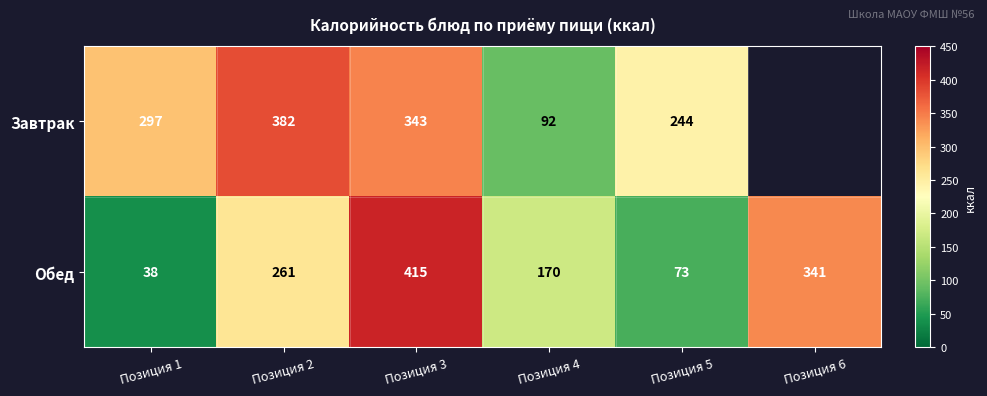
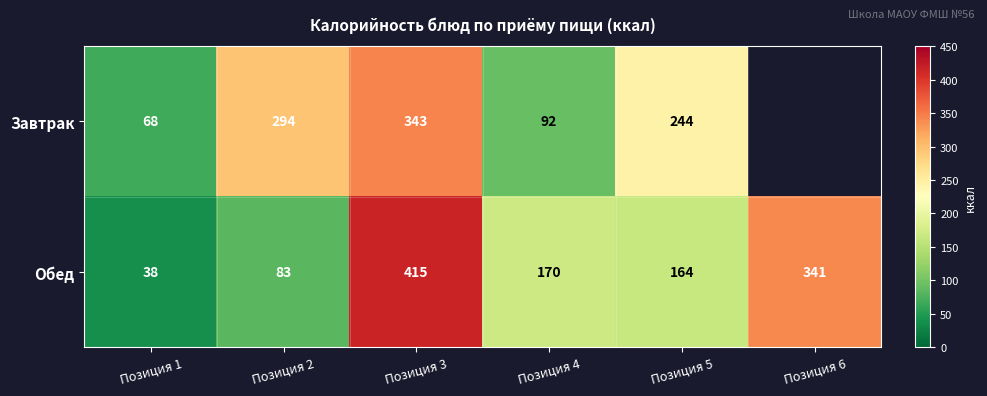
Завтрак, Позиция 1: 297 -> 68
Завтрак, Позиция 2: 382 -> 294
Обед, Позиция 2: 261 -> 83
Обед, Позиция 5: 73 -> 164
